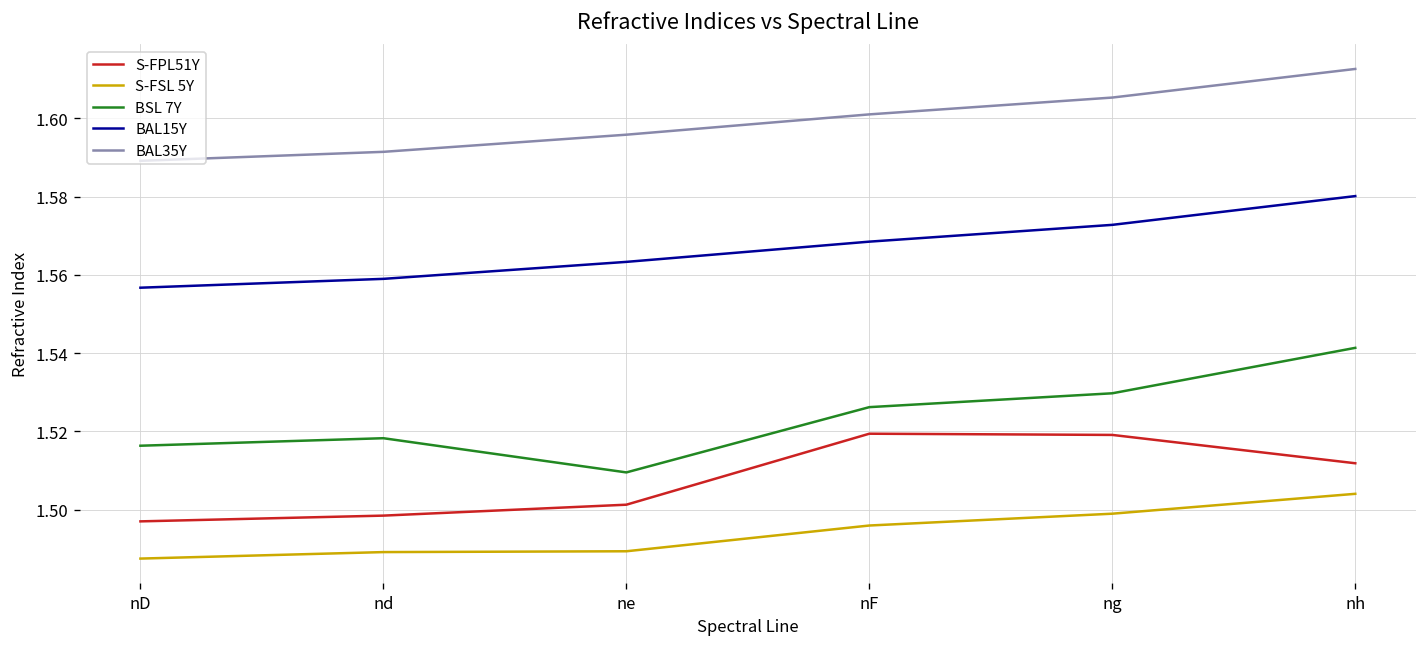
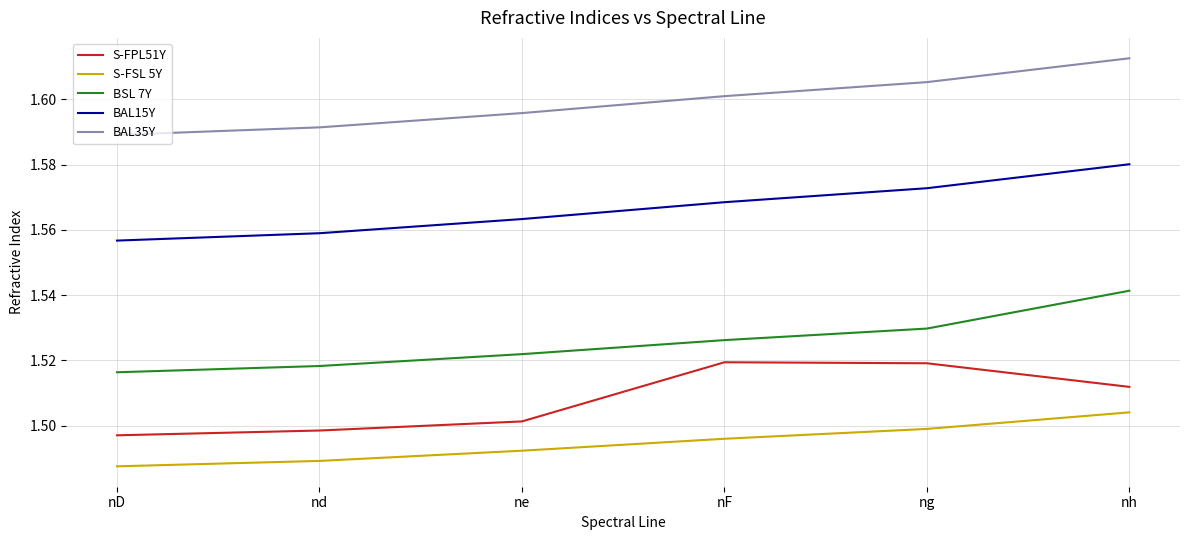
S-FSL 5Y, ne: 1.489 -> 1.492
BSL 7Y, ne: 1.510 -> 1.522
